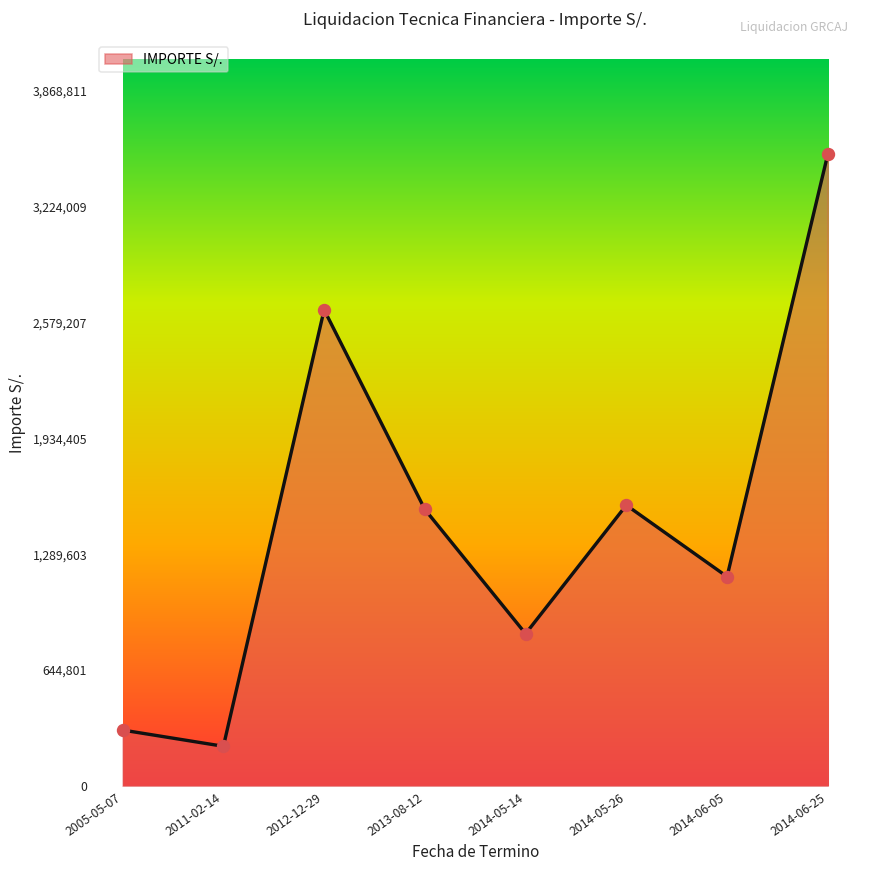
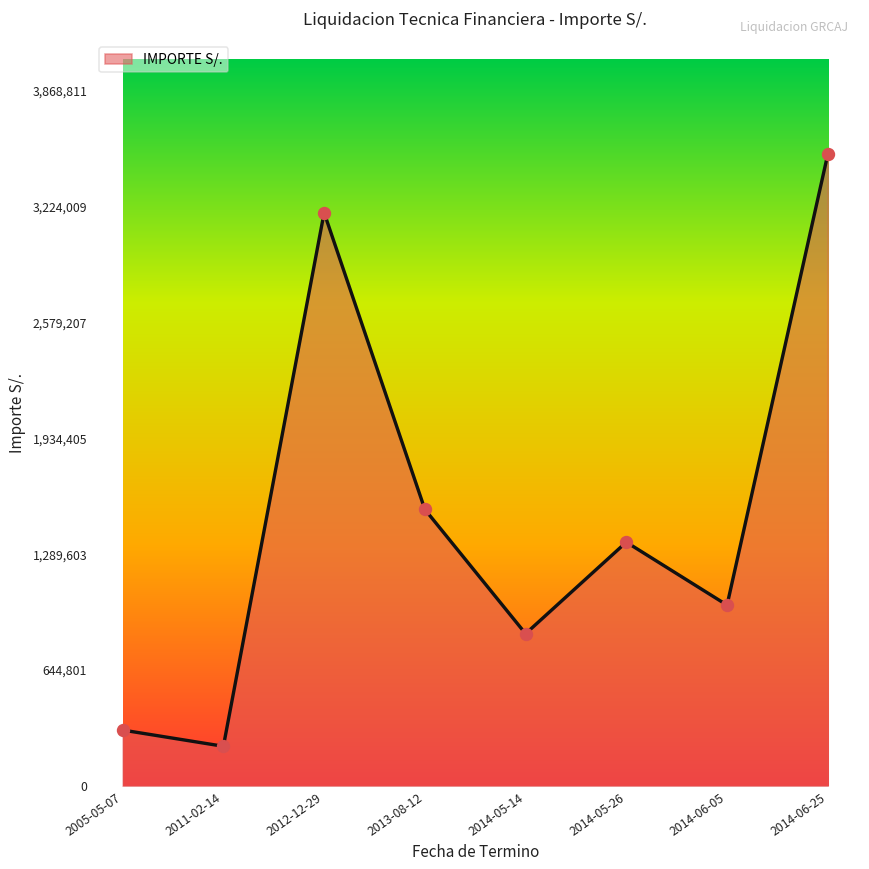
2012-12-29: 2,650,000 -> 3,190,000
2014-05-26: 1,560,000 -> 1,360,000
2014-06-05: 1,170,000 -> 1,010,000
